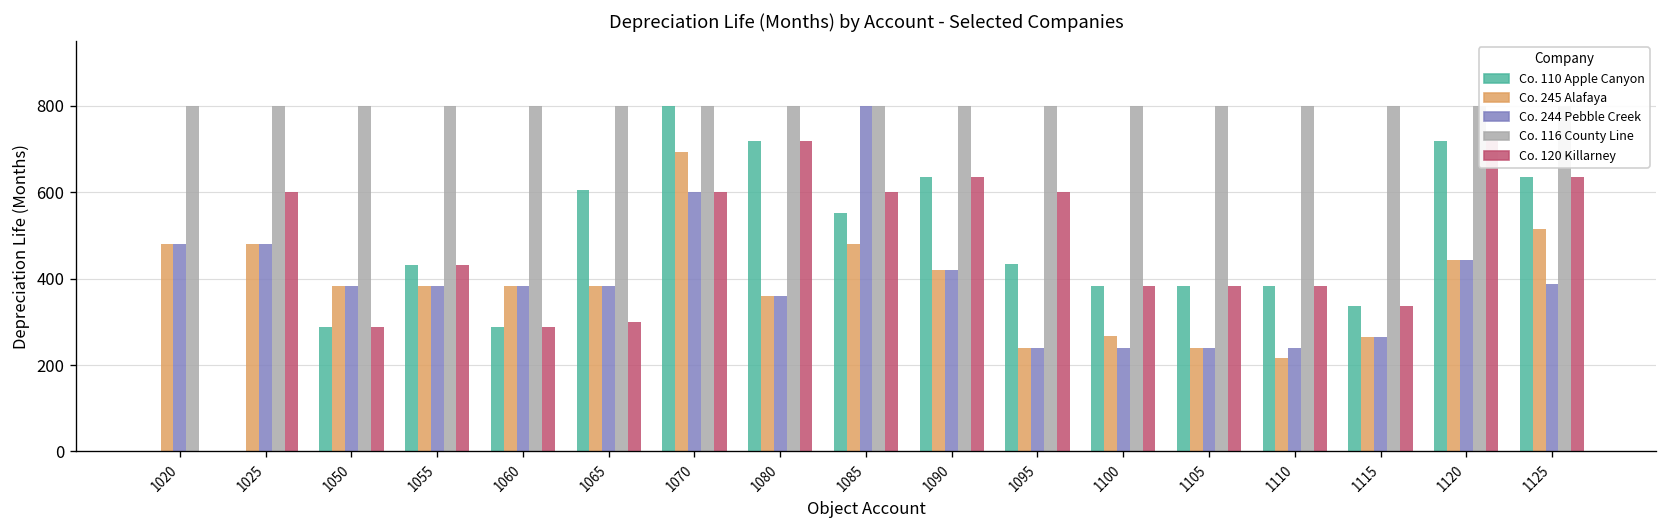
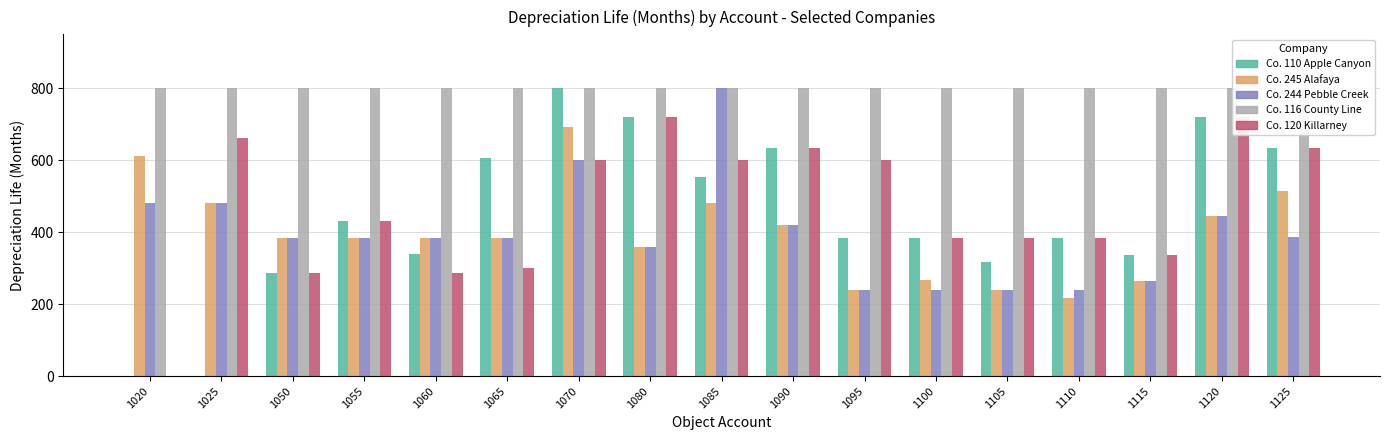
Co. 245 Alafaya, 1020: 480 -> 610
Co. 120 Killarney, 1025: 600 -> 660
Co. 110 Apple Canyon, 1060: 290 -> 340
Co. 110 Apple Canyon, 1095: 430 -> 380
Co. 110 Apple Canyon, 1105: 380 -> 320
